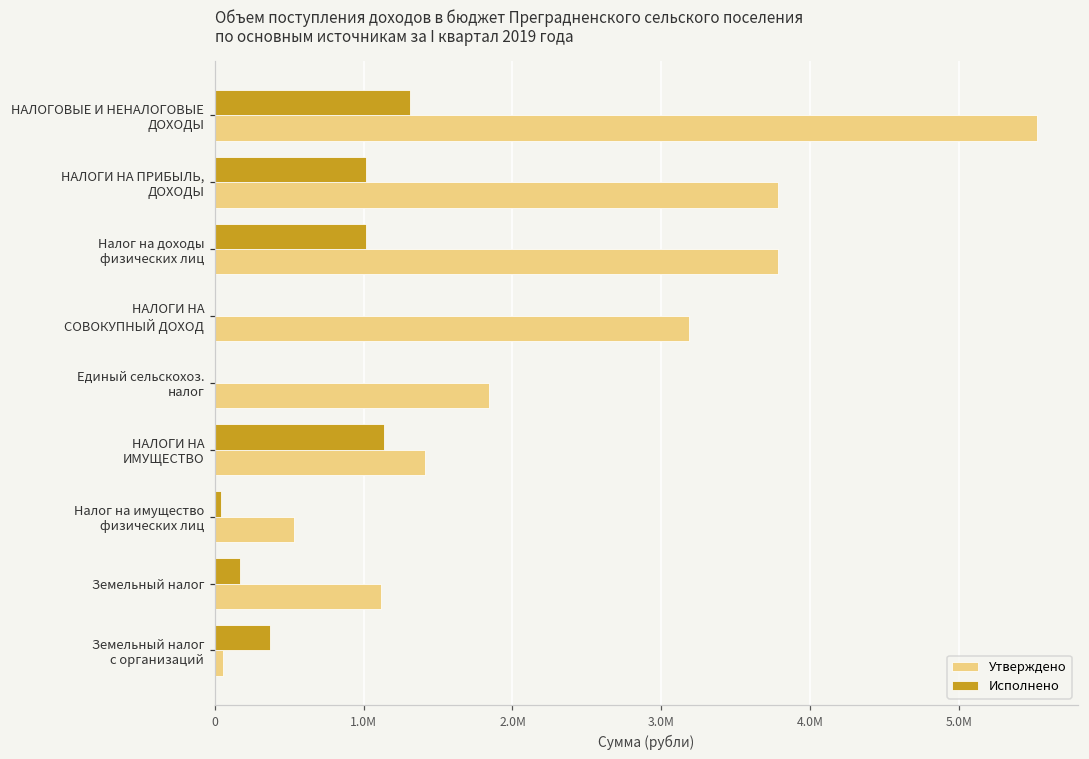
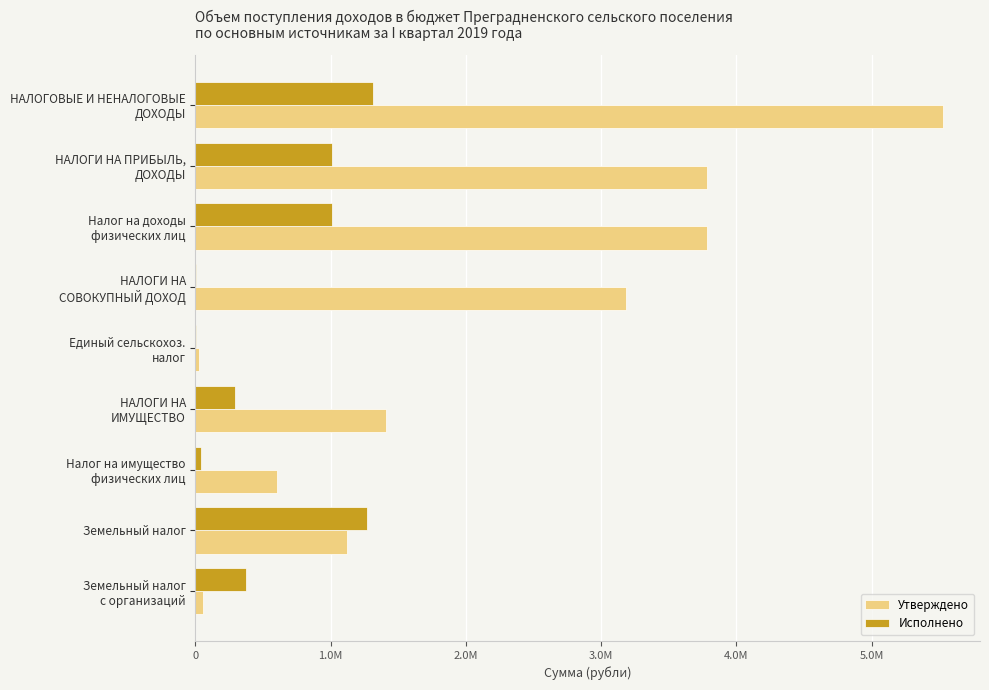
Утверждено, Единый сельскохоз. налог: 1840000 -> 30000
Исполнено, НАЛОГИ НА ИМУЩЕСТВО: 1130000 -> 300000
Утверждено, Налог на имущество физических лиц: 530000 -> 600000
Исполнено, Земельный налог: 170000 -> 1270000
